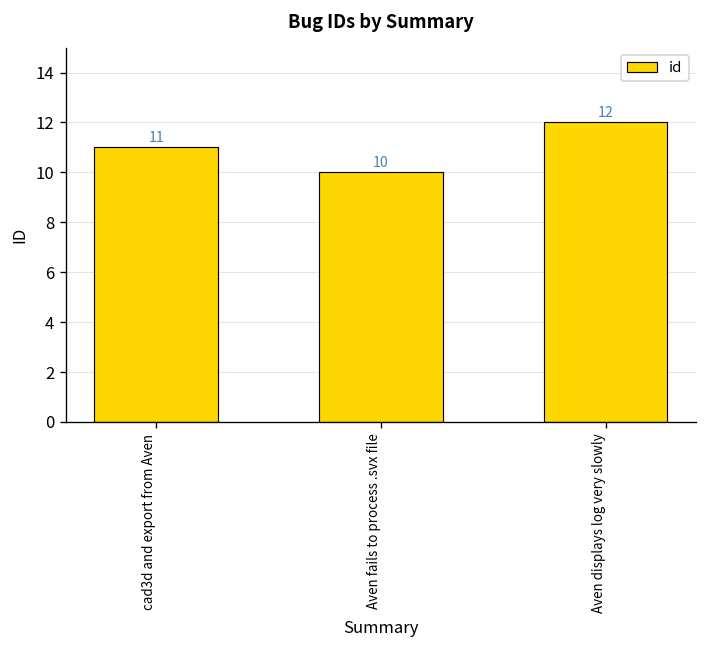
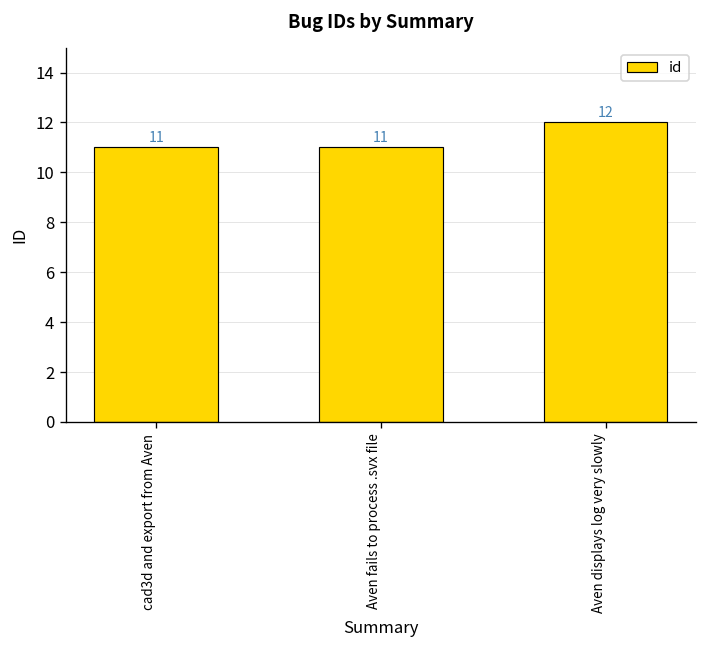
Aven fails to process .svx file: 10 -> 11
